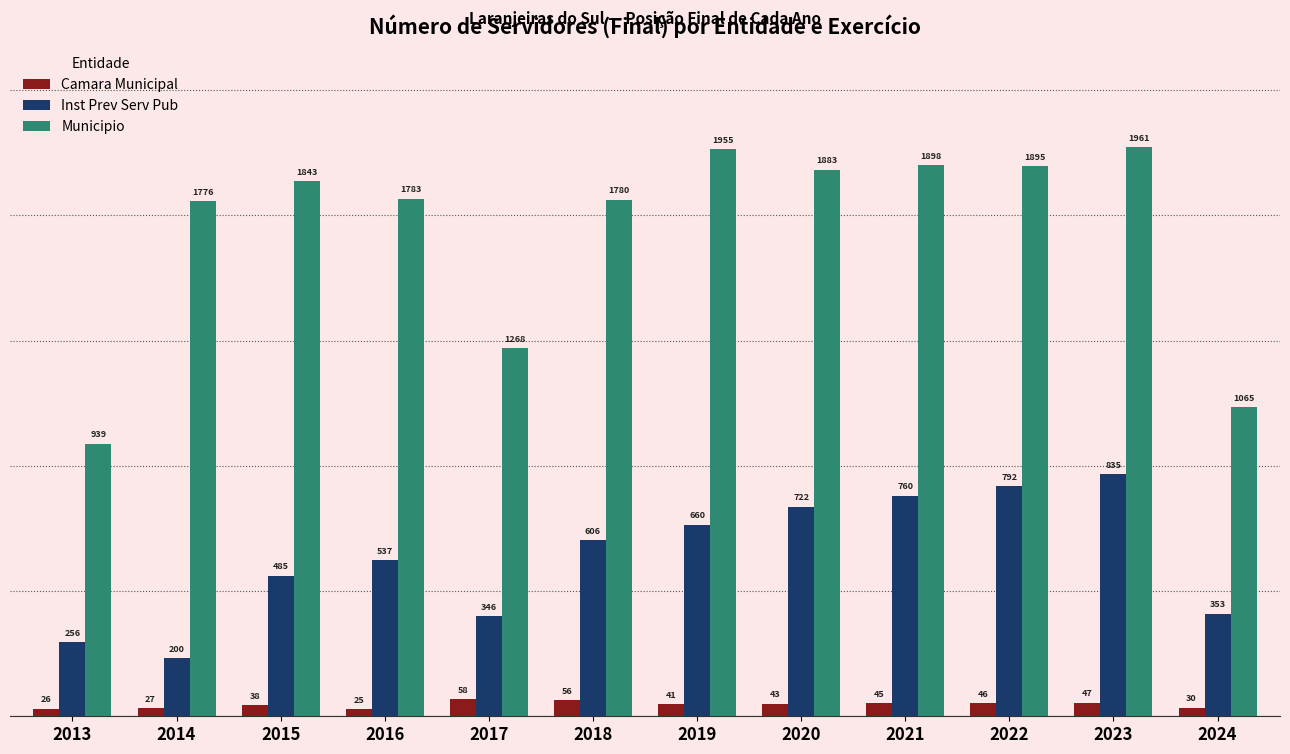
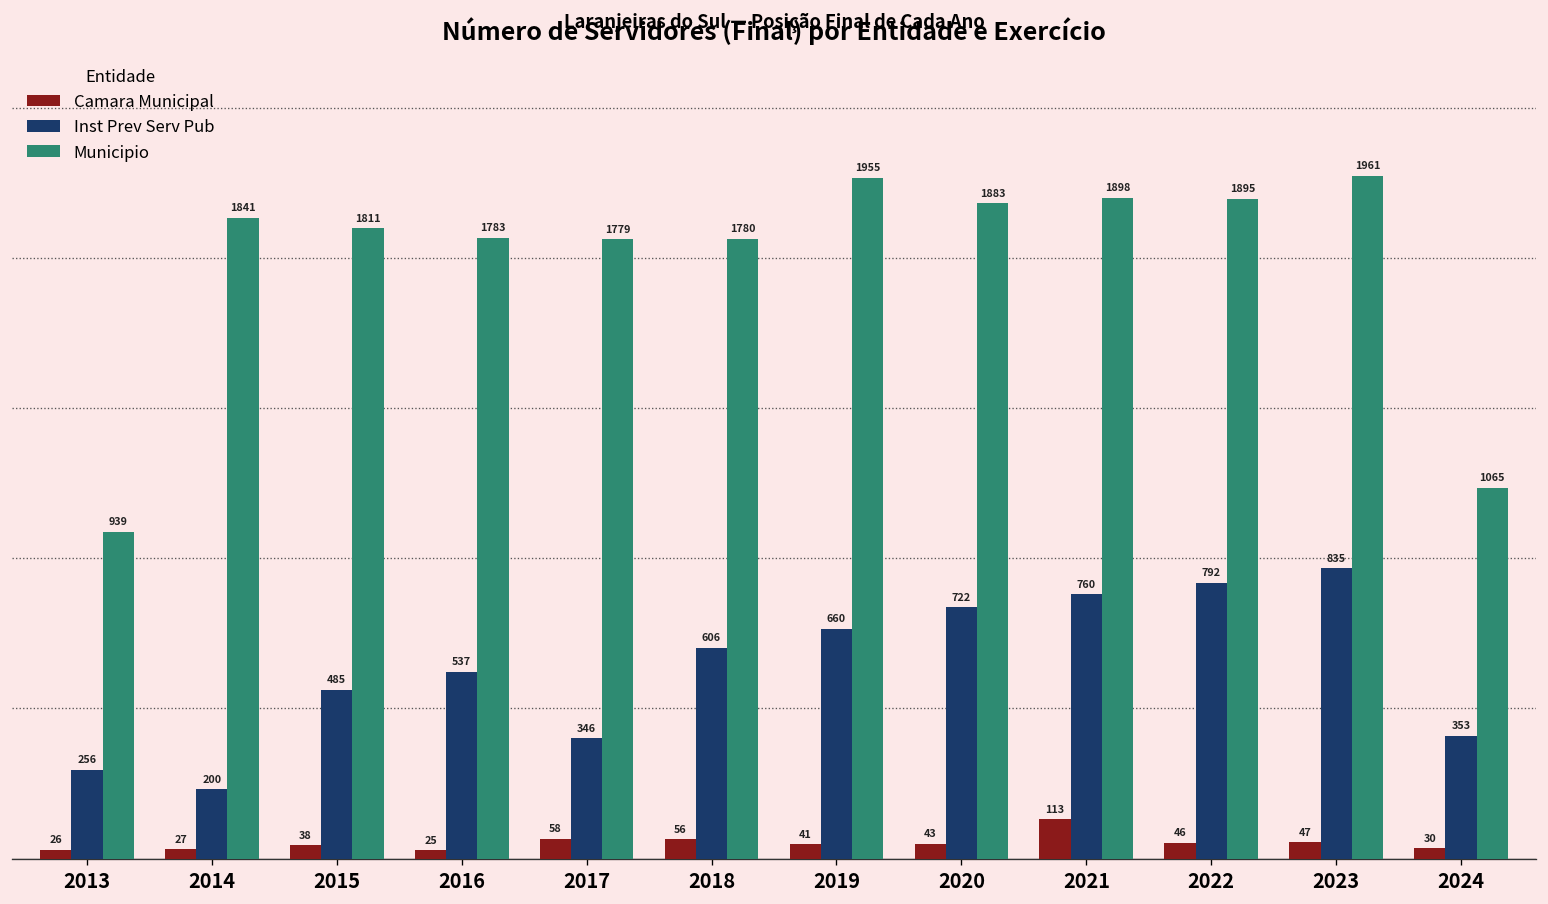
Municipio, 2014: 1776 -> 1841
Municipio, 2015: 1843 -> 1811
Municipio, 2017: 1268 -> 1779
Camara Municipal, 2021: 45 -> 113
